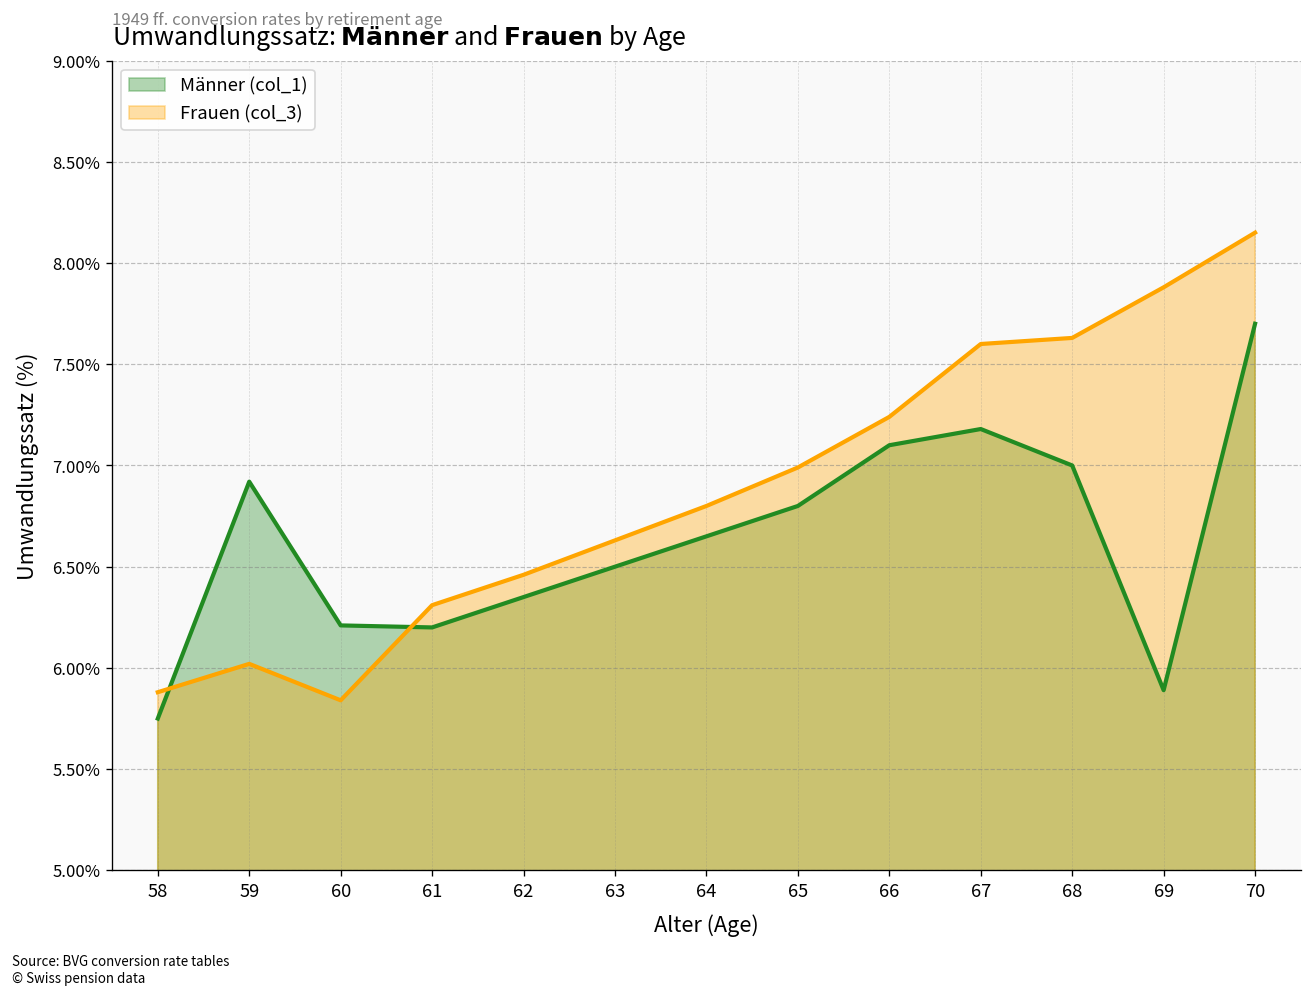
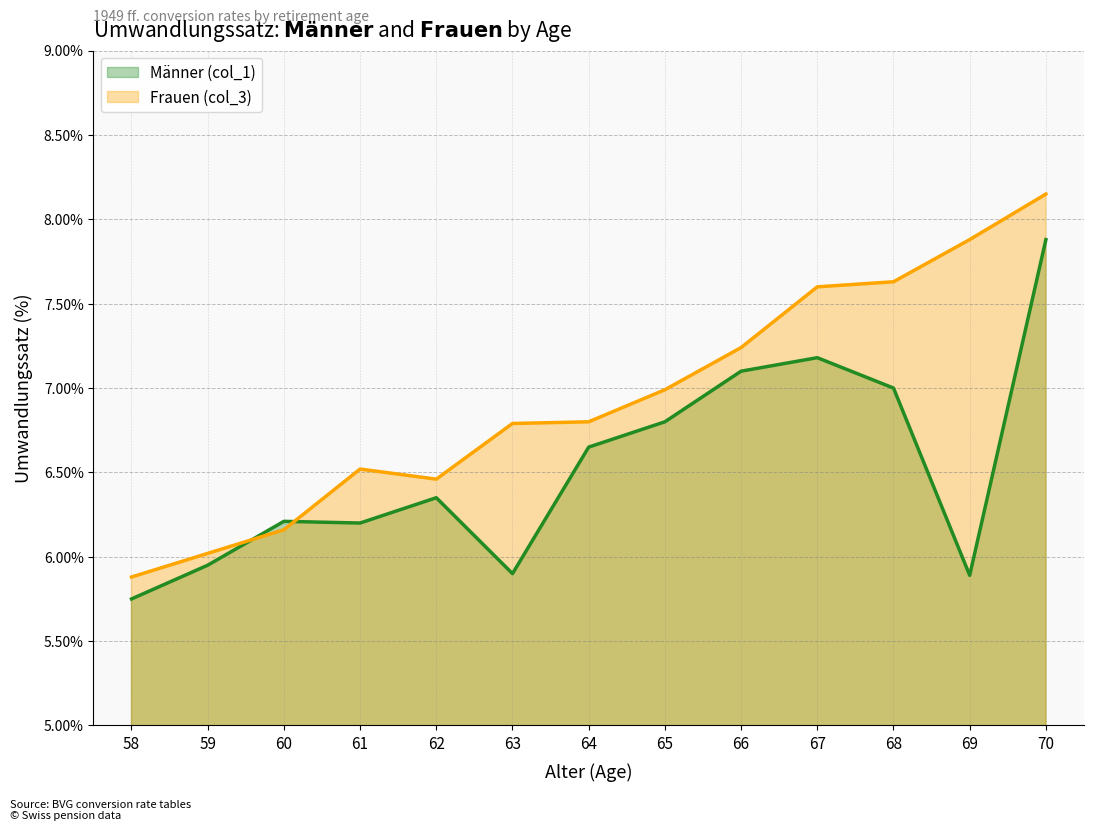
Männer (col_1), 59: 6.92% -> 5.95%
Frauen (col_3), 60: 5.84% -> 6.16%
Frauen (col_3), 61: 6.31% -> 6.52%
Männer (col_1), 63: 6.5% -> 5.9%
Frauen (col_3), 63: 6.63% -> 6.79%
Männer (col_1), 70: 7.70% -> 7.88%
